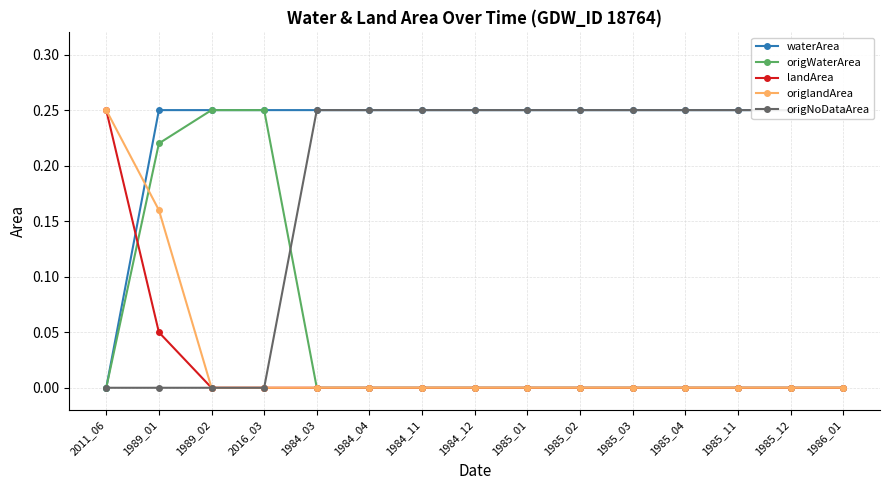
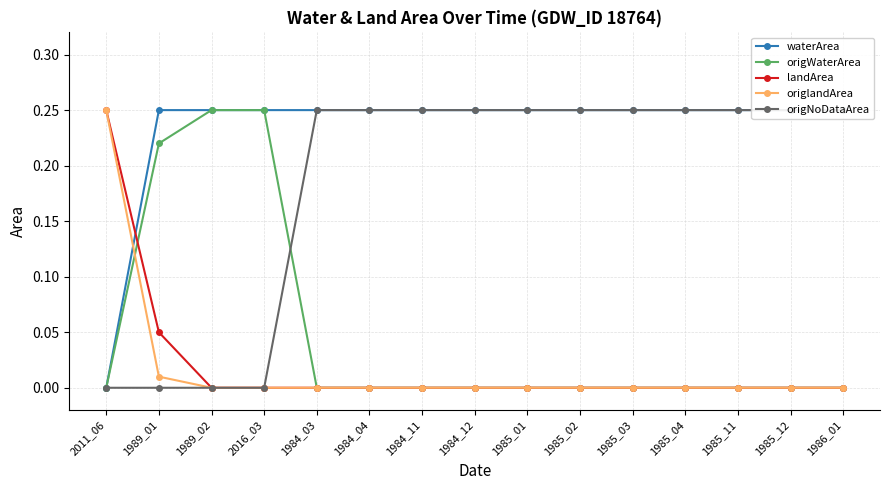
origlandArea, 1989_01: 0.16 -> 0.01
